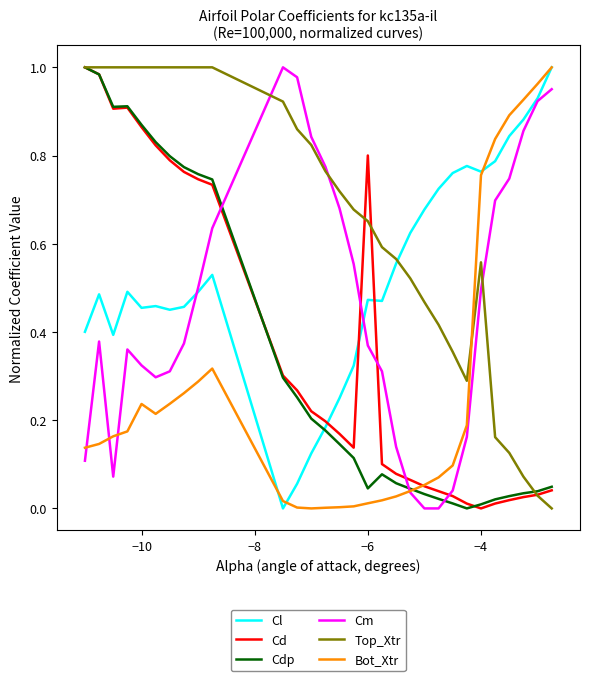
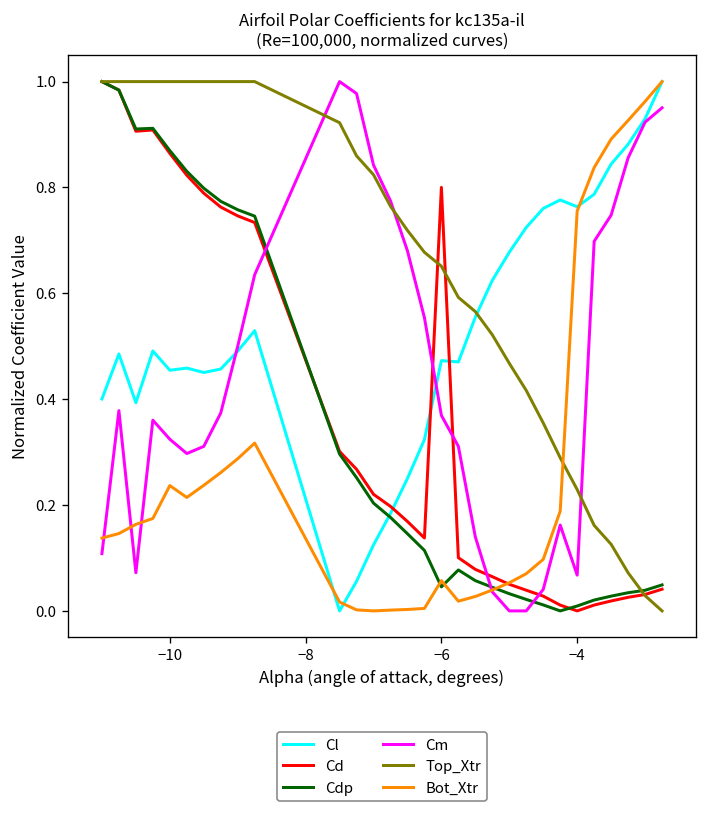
Bot_Xtr, −6: 0.01 -> 0.06
Cm, −4: 0.50 -> 0.07
Top_Xtr, −4: 0.56 -> 0.23
